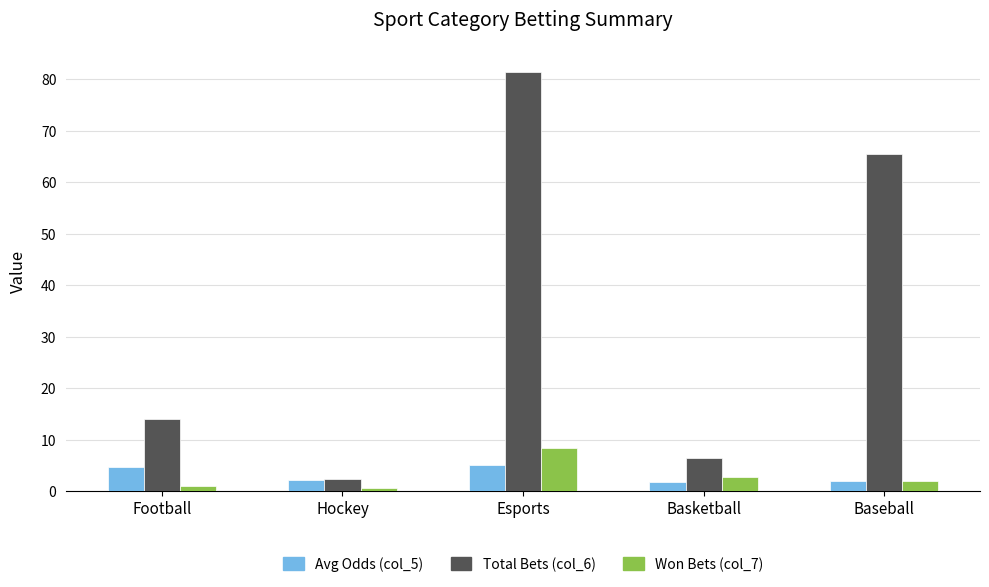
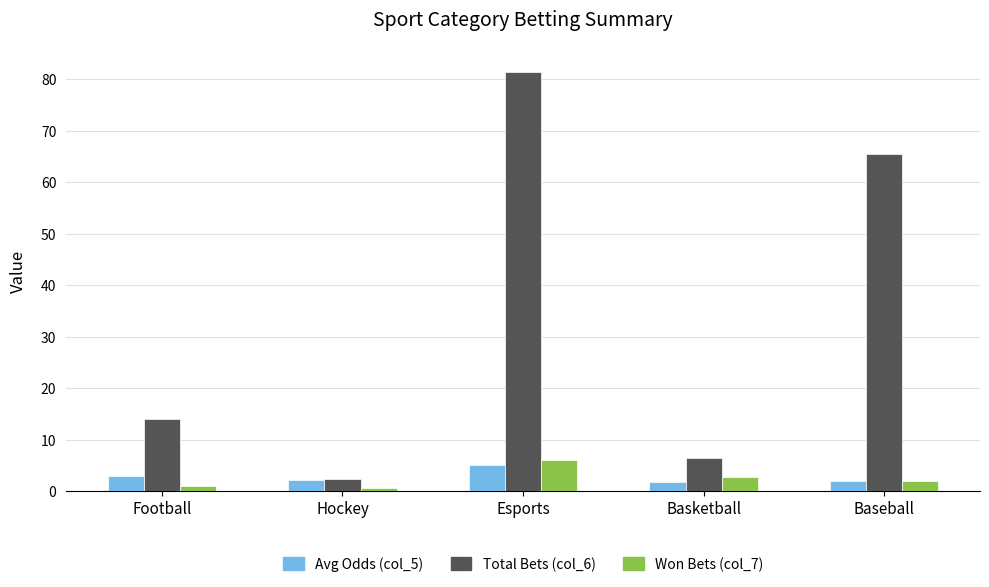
Avg Odds (col_5), Football: 5 -> 3
Won Bets (col_7), Esports: 9 -> 6
